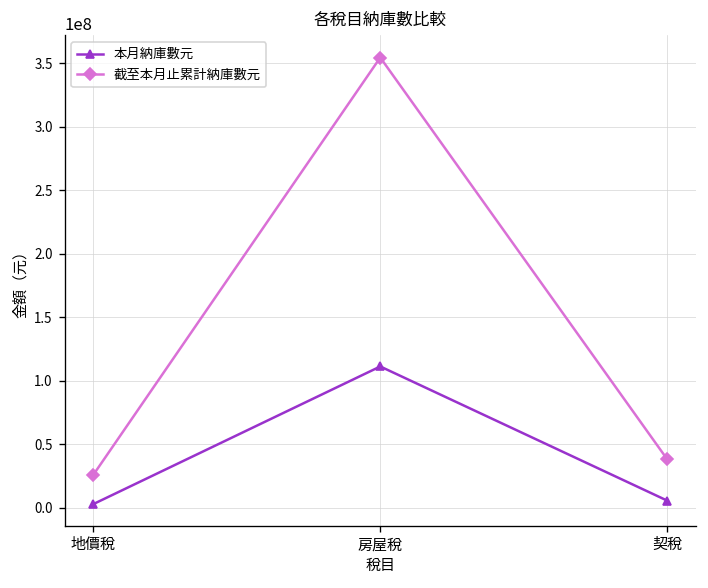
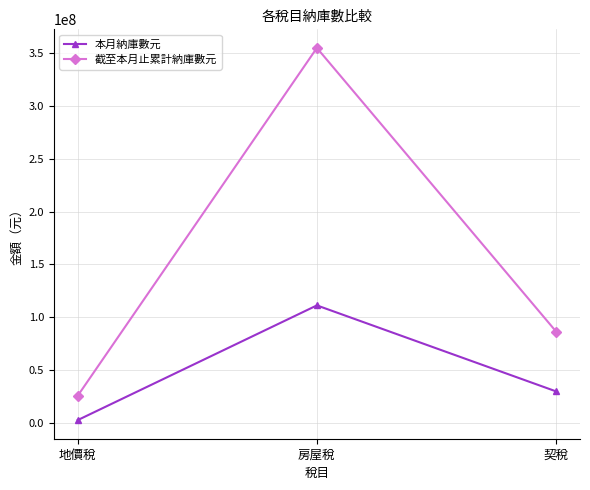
本月納庫數元, 契稅: 6000000 -> 30000000
截至本月止累計納庫數元, 契稅: 38000000 -> 87000000
